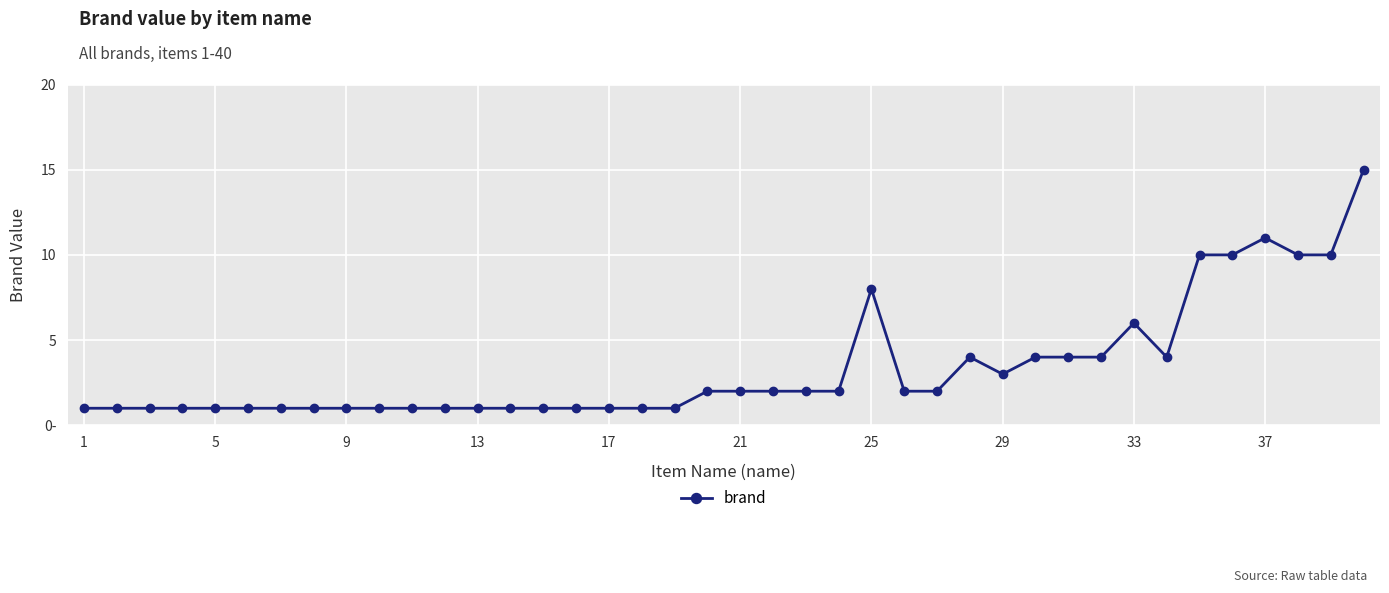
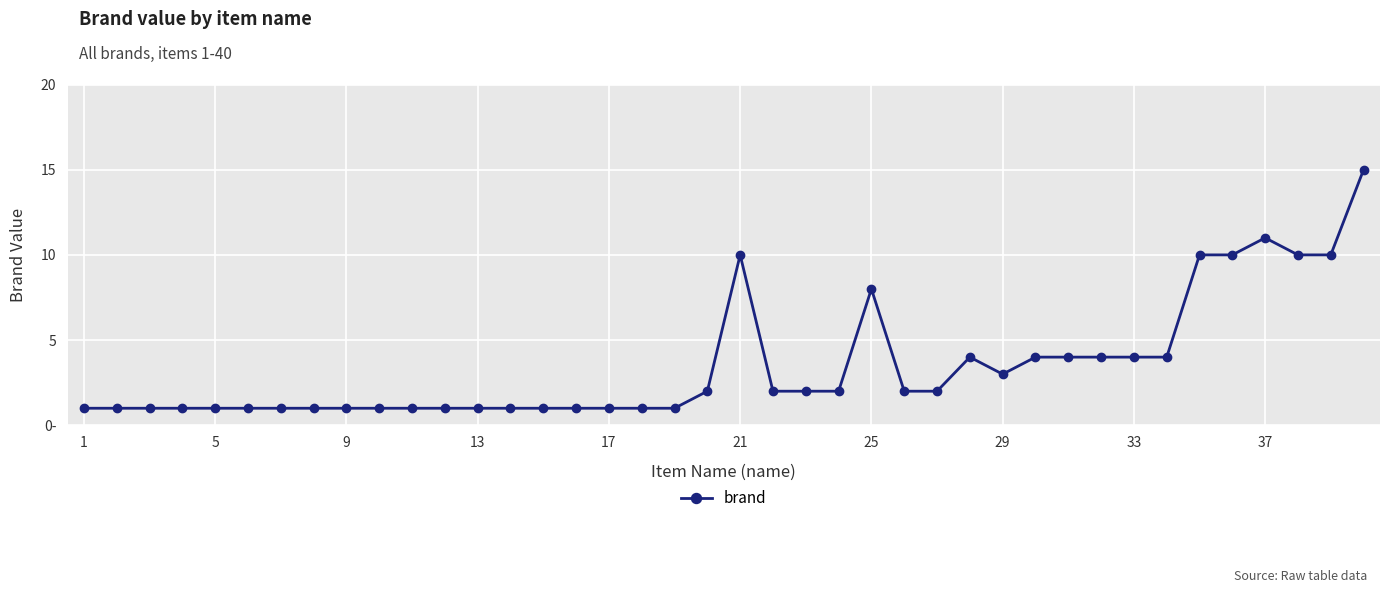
21: 2 -> 10
33: 6 -> 4
